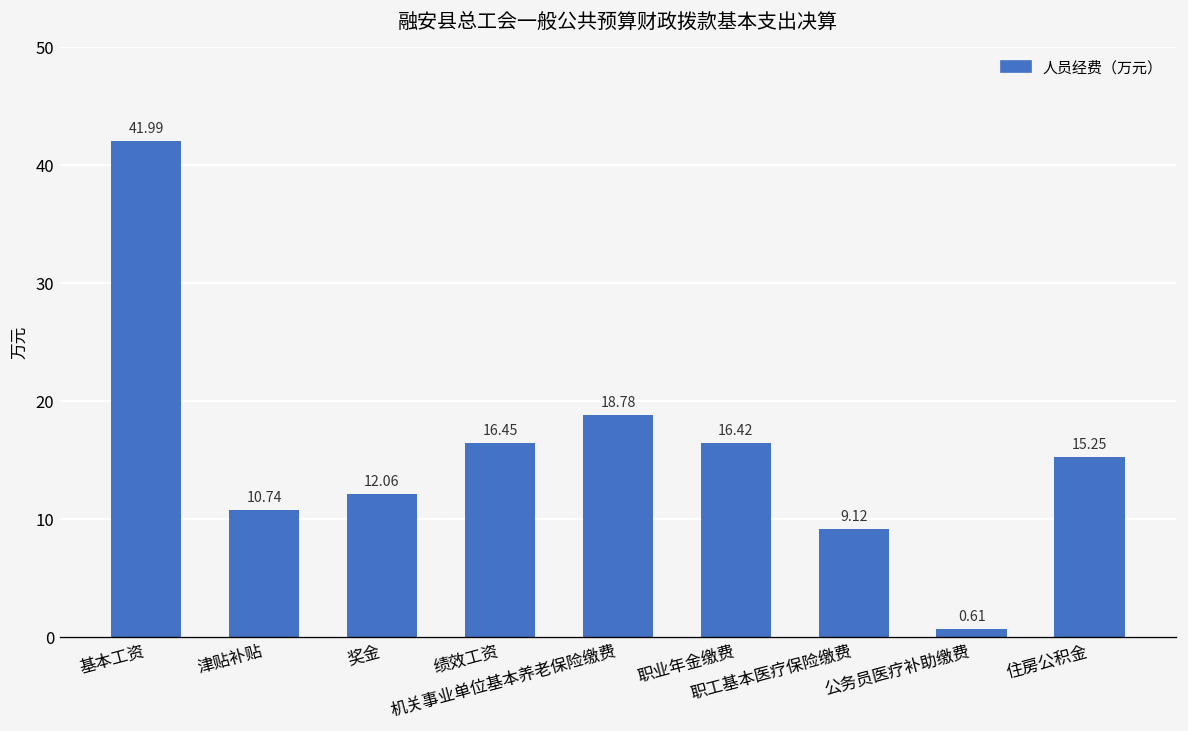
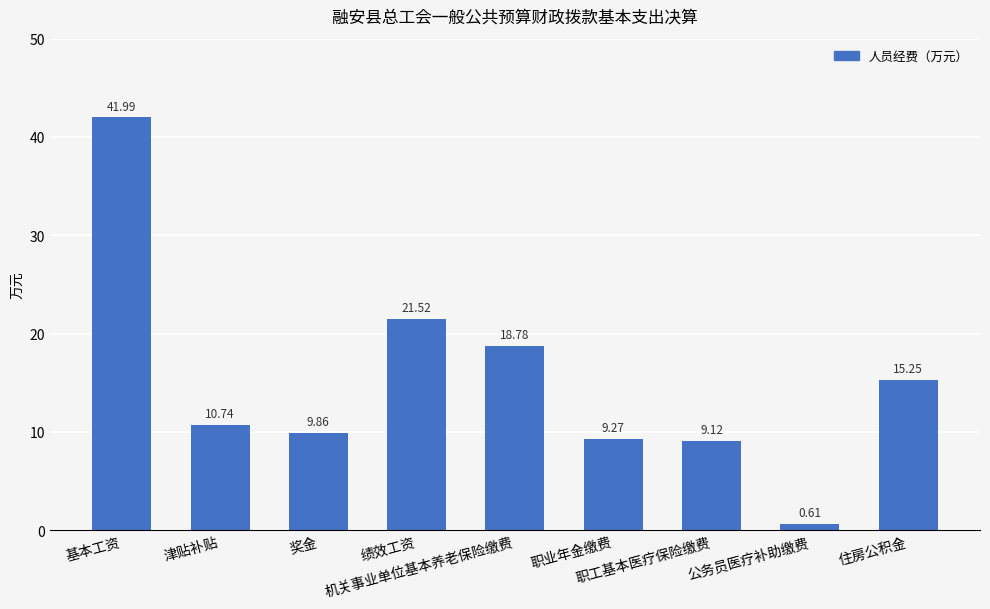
奖金: 12.06 -> 9.86
绩效工资: 16.45 -> 21.52
职业年金缴费: 16.42 -> 9.27
